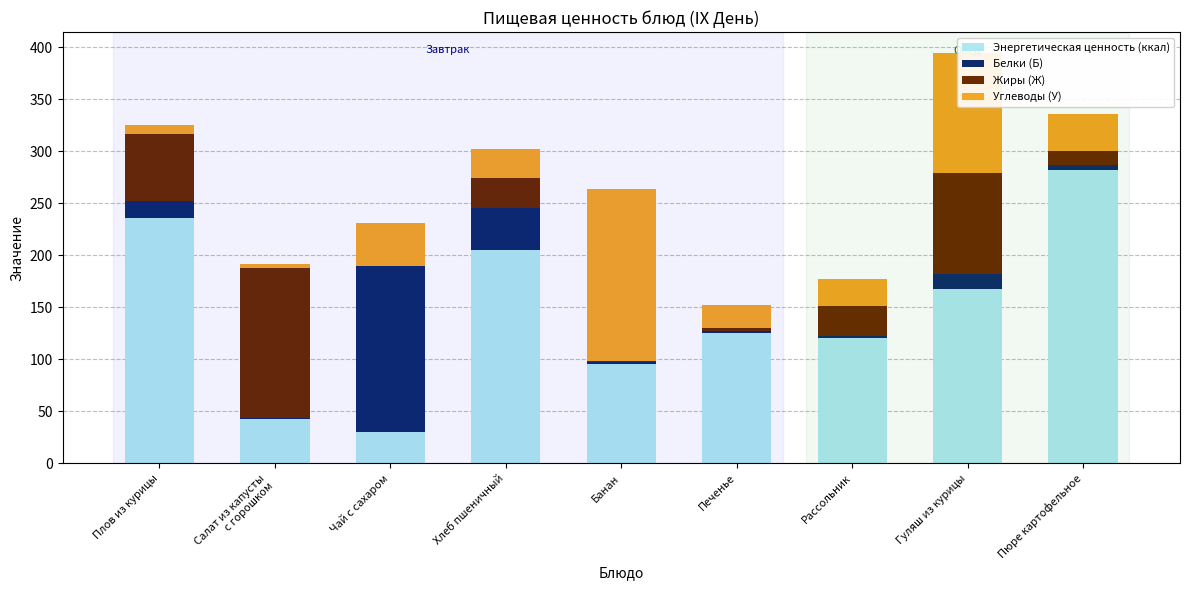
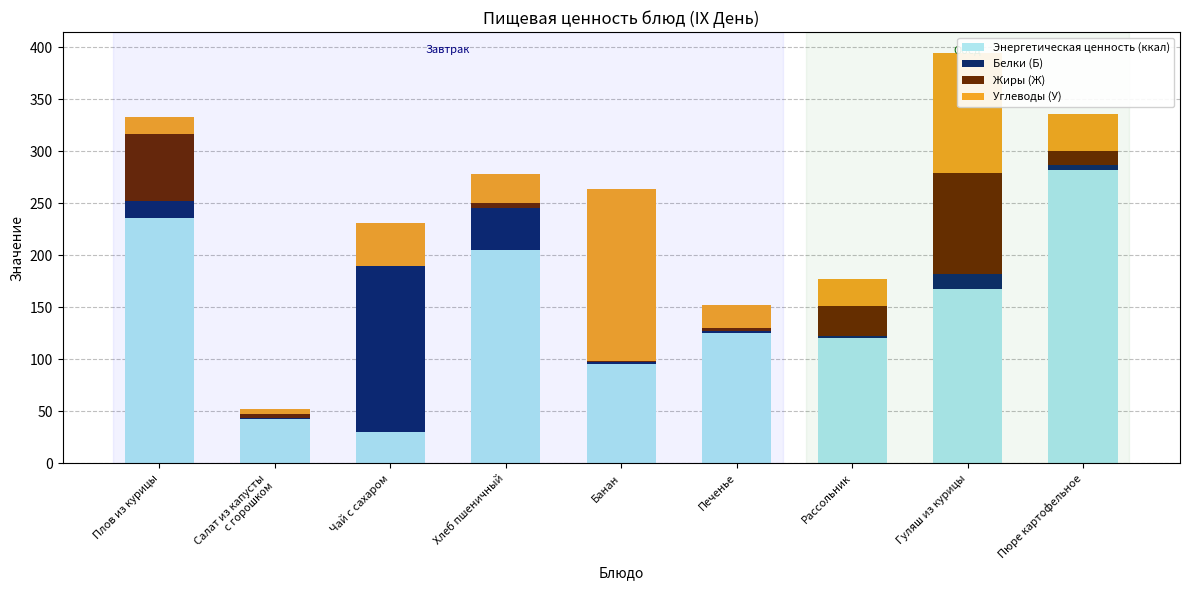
Углеводы (У), Плов из курицы: 8 -> 16
Жиры (Ж), Салат из капусты с горошком: 144 -> 4
Жиры (Ж), Хлеб пшеничный: 28 -> 4
